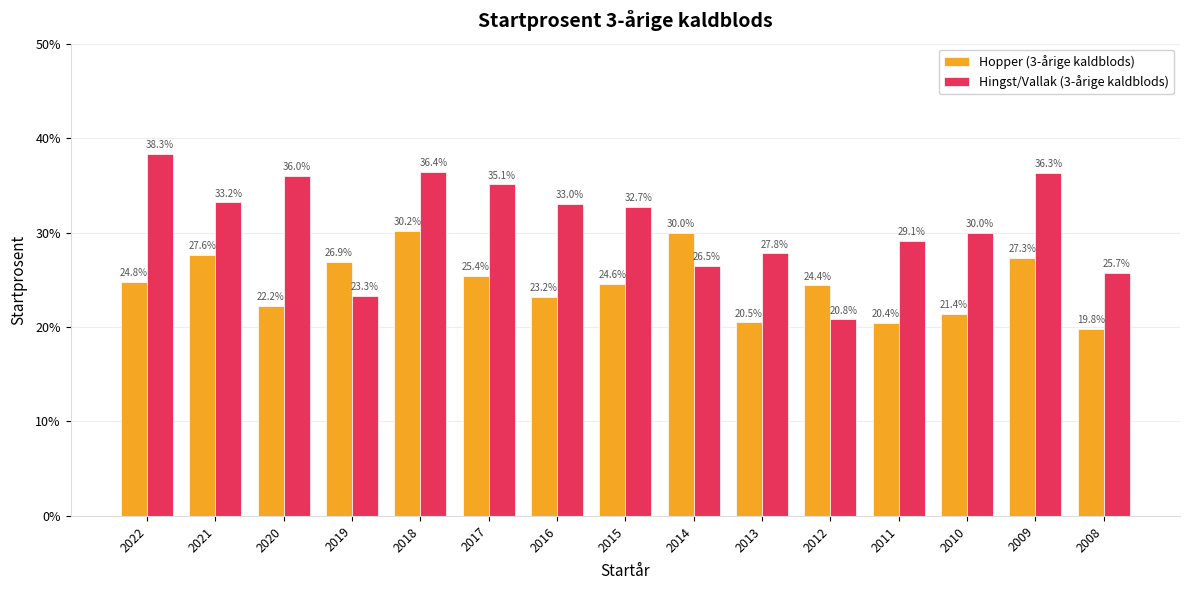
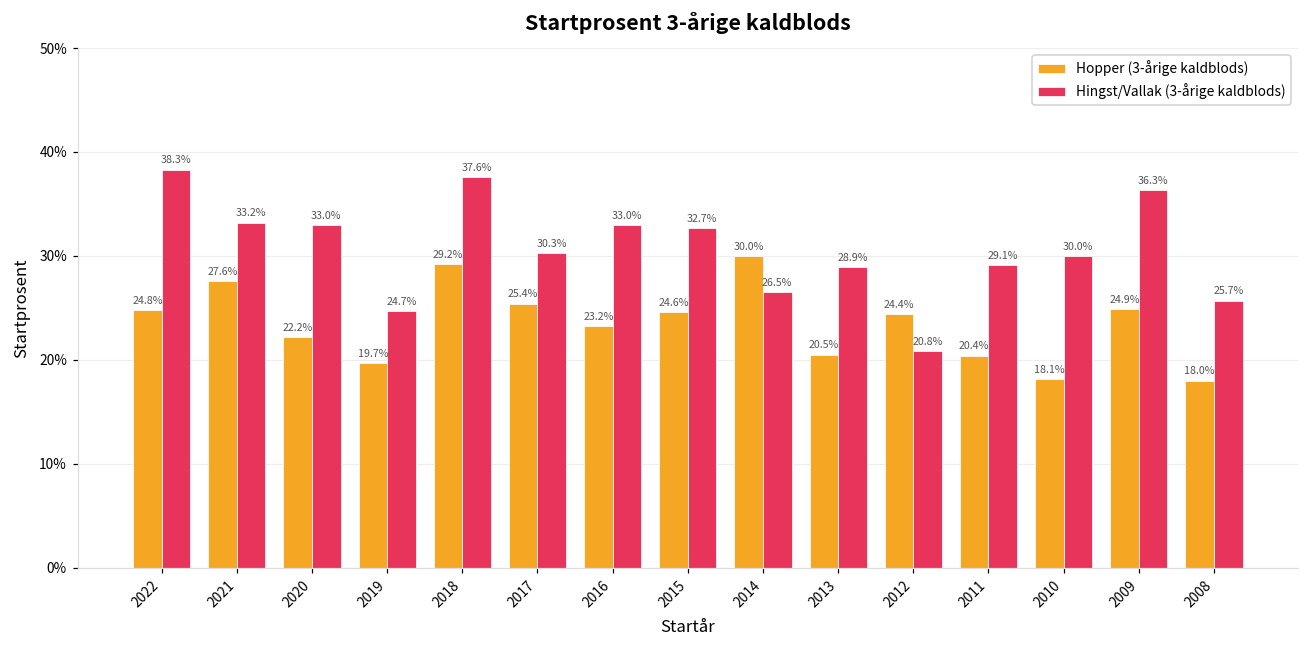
Hingst/Vallak (3-årige kaldblods), 2020: 36.0% -> 33.0%
Hopper (3-årige kaldblods), 2019: 26.9% -> 19.7%
Hingst/Vallak (3-årige kaldblods), 2019: 23.3% -> 24.7%
Hopper (3-årige kaldblods), 2018: 30.2% -> 29.2%
Hingst/Vallak (3-årige kaldblods), 2018: 36.4% -> 37.6%
Hingst/Vallak (3-årige kaldblods), 2017: 35.1% -> 30.3%
Hingst/Vallak (3-årige kaldblods), 2013: 27.8% -> 28.9%
Hopper (3-årige kaldblods), 2010: 21.4% -> 18.1%
Hopper (3-årige kaldblods), 2009: 27.3% -> 24.9%
Hopper (3-årige kaldblods), 2008: 19.8% -> 18.0%
